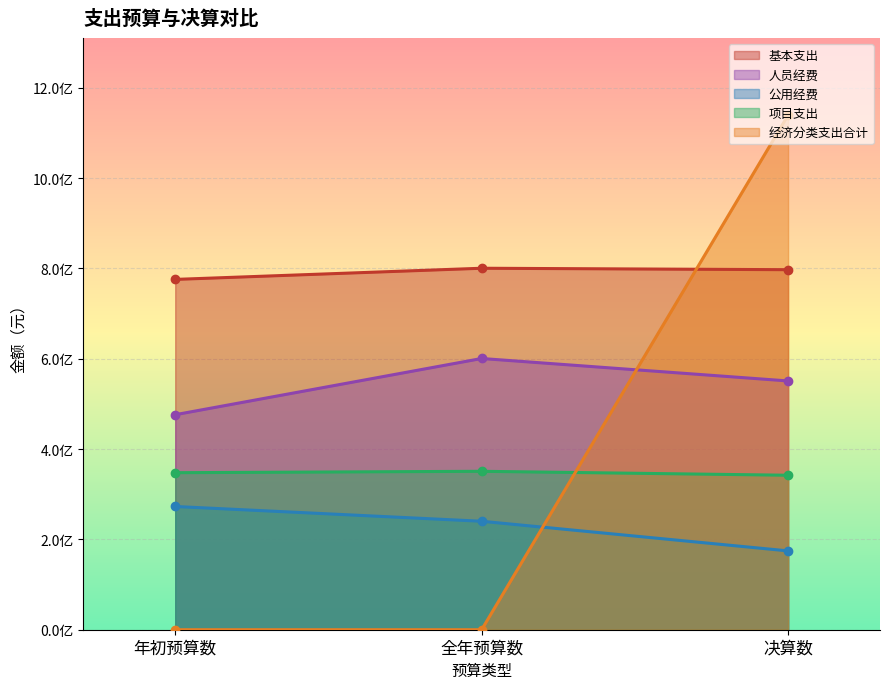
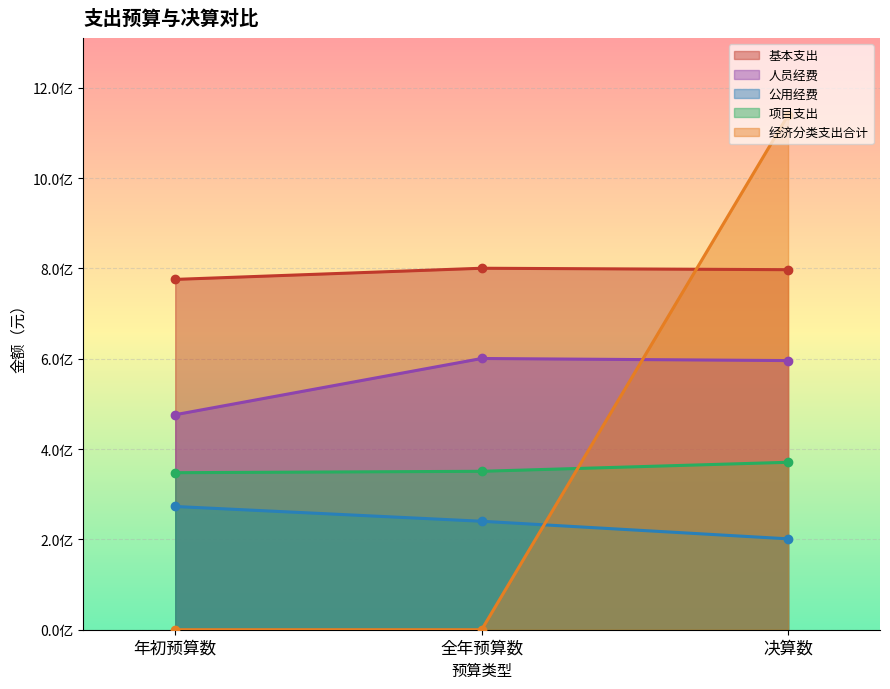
人员经费, 决算数: 5.5亿 -> 6.0亿
公用经费, 决算数: 1.7亿 -> 2.0亿
项目支出, 决算数: 3.4亿 -> 3.7亿
